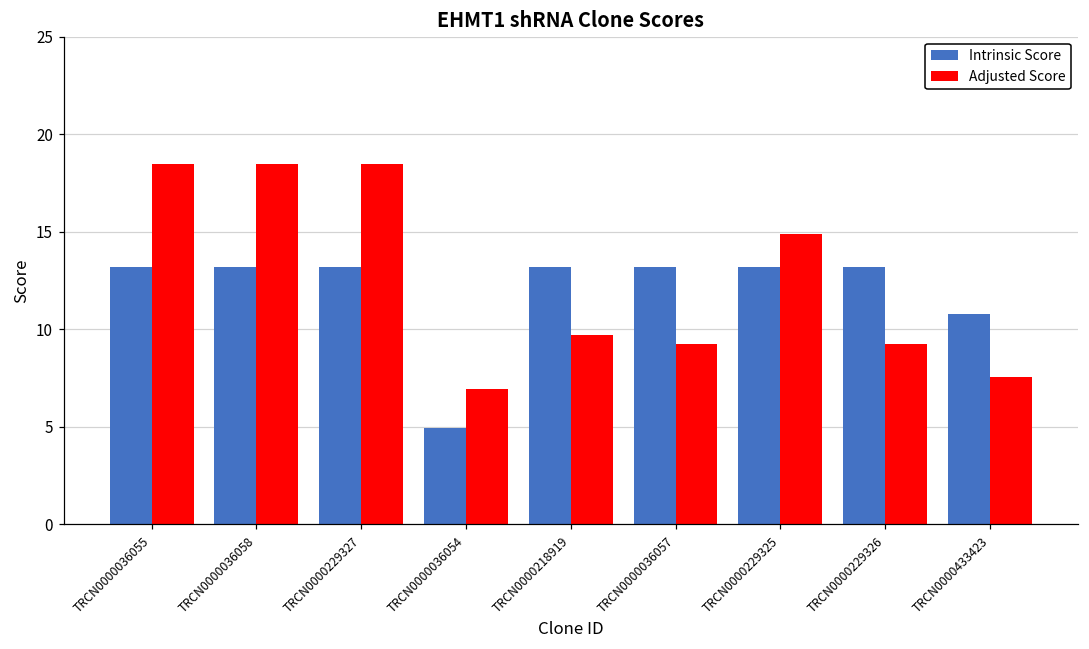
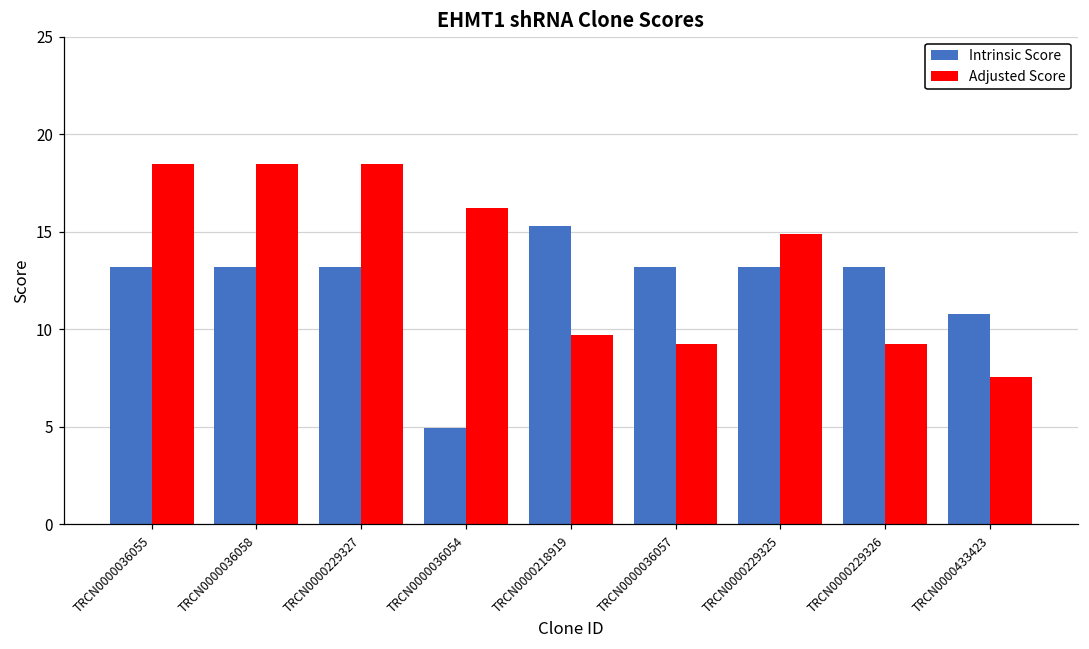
Adjusted Score, TRCN0000036054: 6.9 -> 16.2
Intrinsic Score, TRCN0000218919: 13.2 -> 15.3
